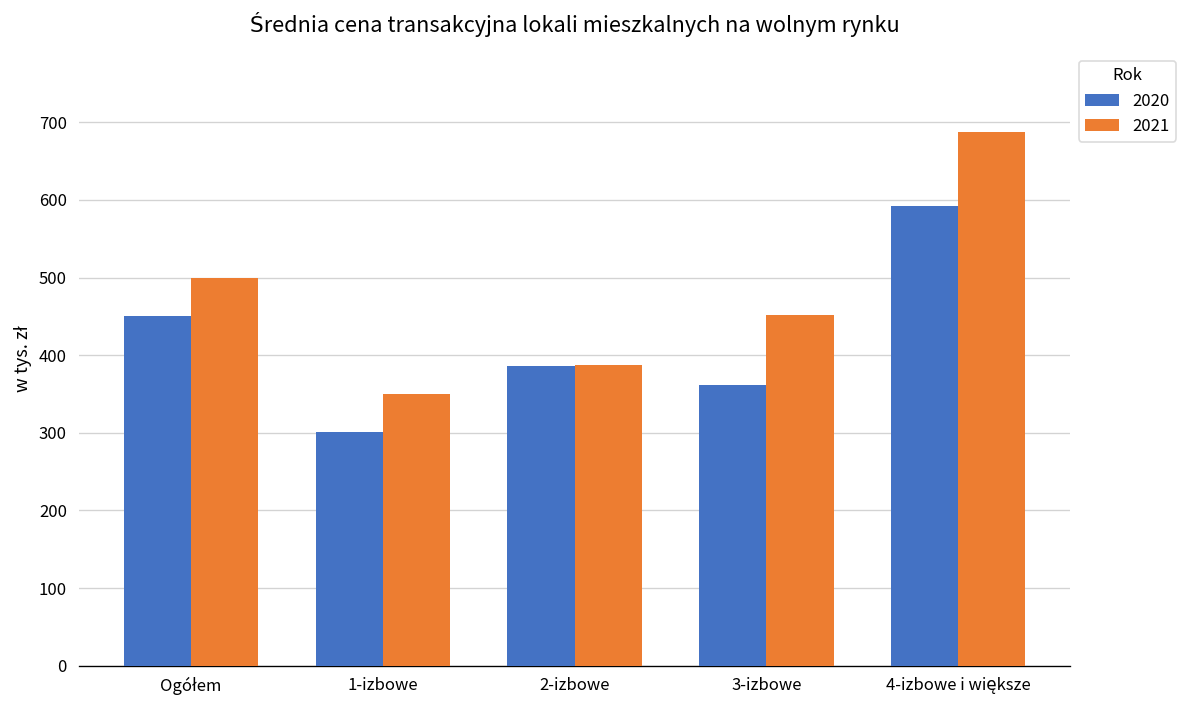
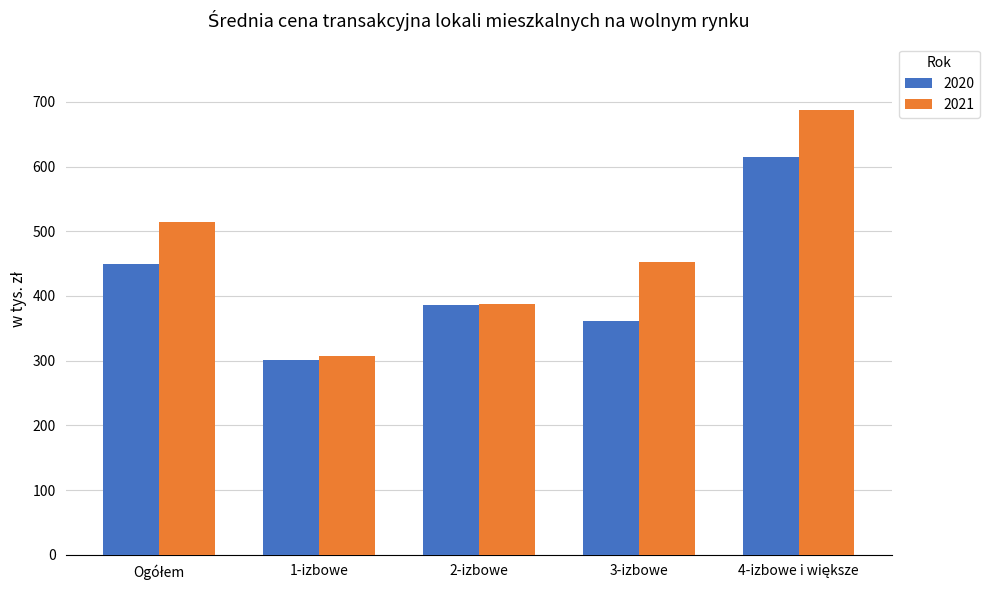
2021, Ogółem: 500 -> 510
2021, 1-izbowe: 350 -> 310
2020, 4-izbowe i większe: 590 -> 620
